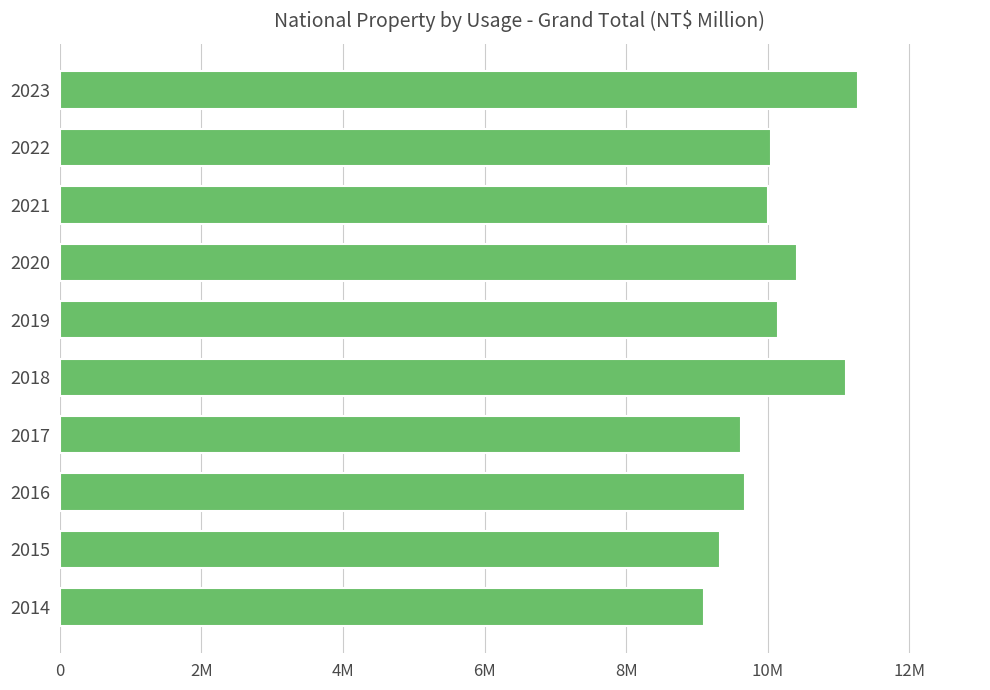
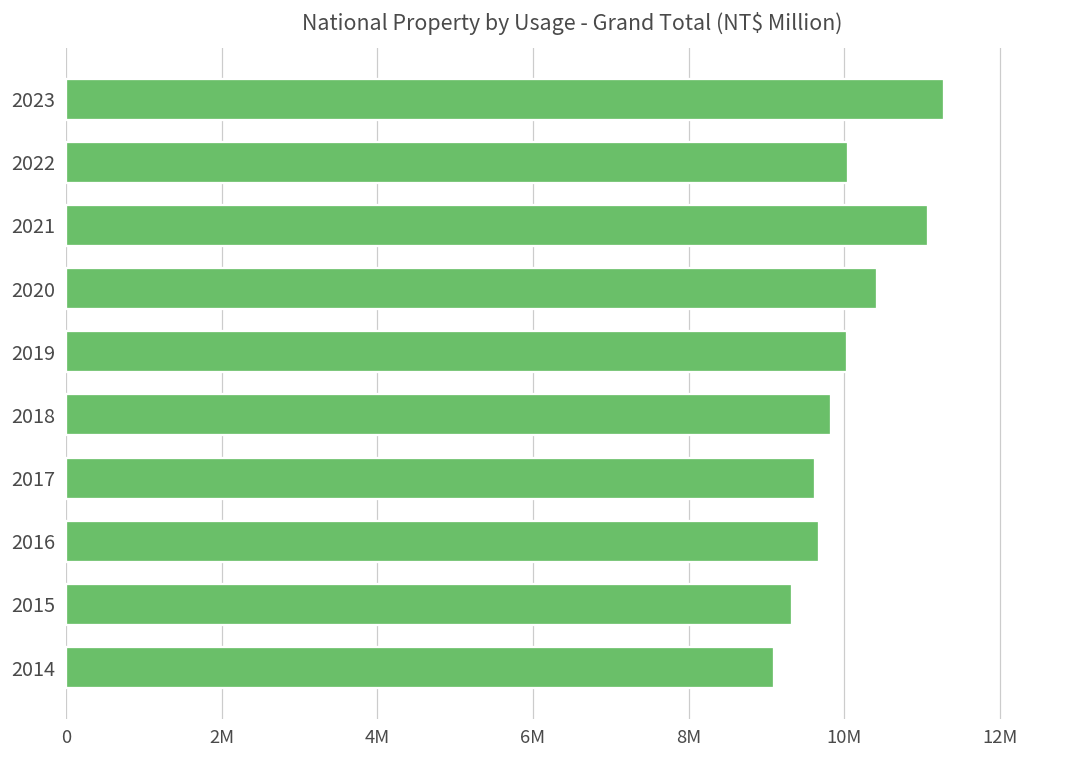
2021: 10000000 -> 11100000
2019: 10100000 -> 10000000
2018: 11100000 -> 9800000
